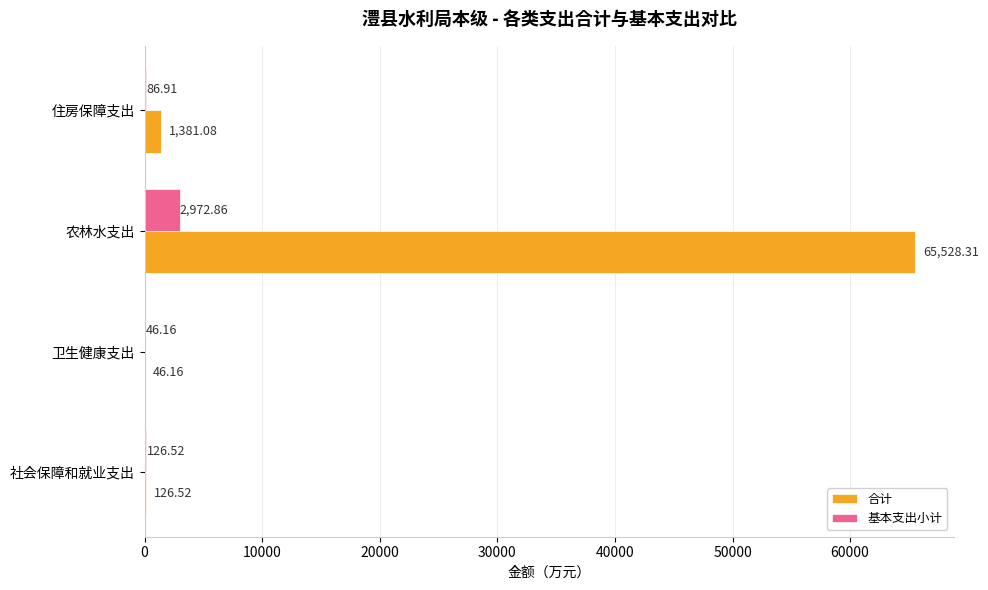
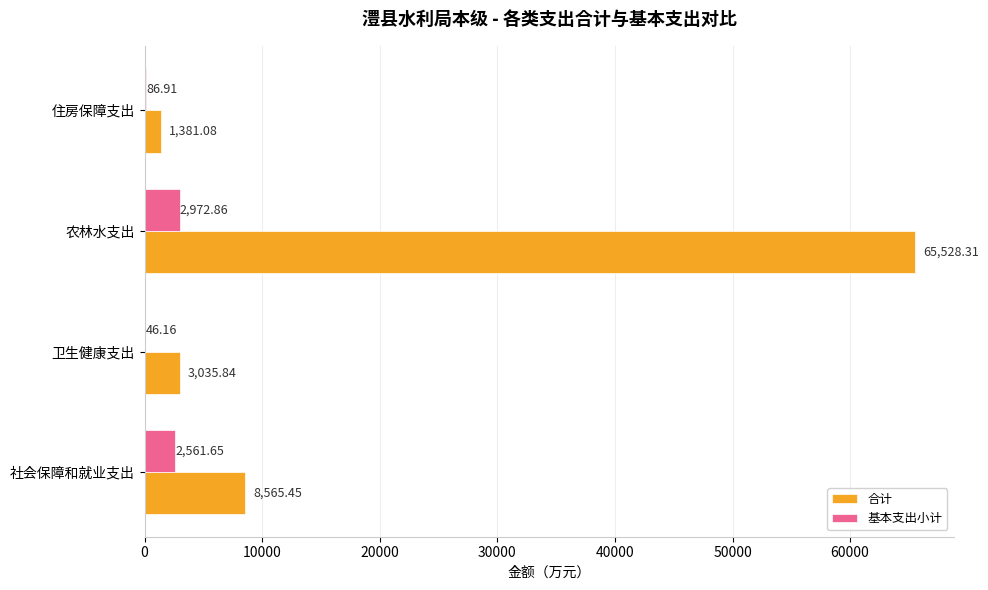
合计, 卫生健康支出: 46.16 -> 3,035.84
基本支出小计, 社会保障和就业支出: 126.52 -> 2,561.65
合计, 社会保障和就业支出: 126.52 -> 8,565.45
